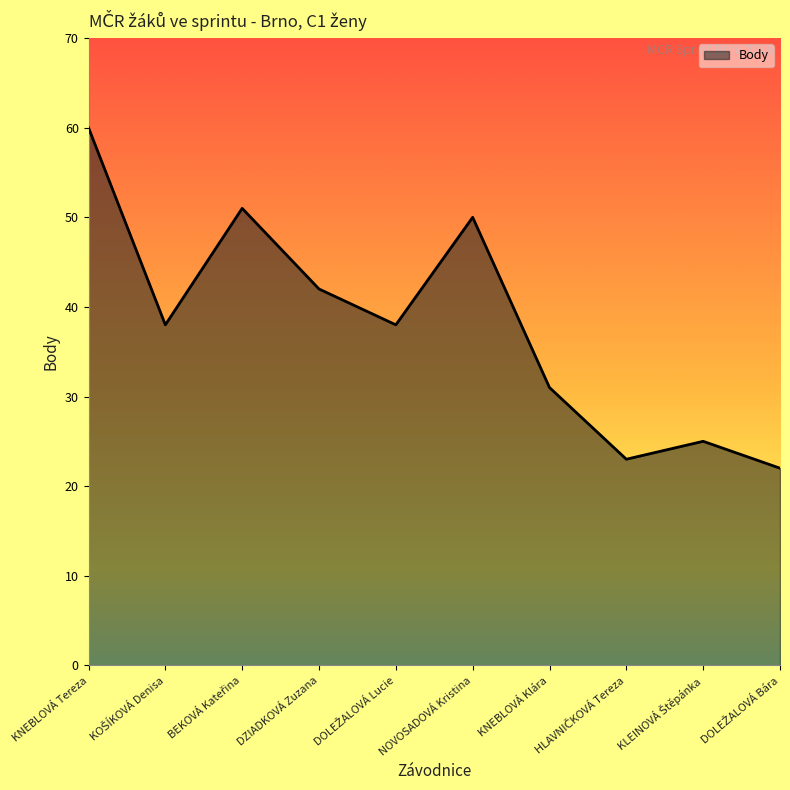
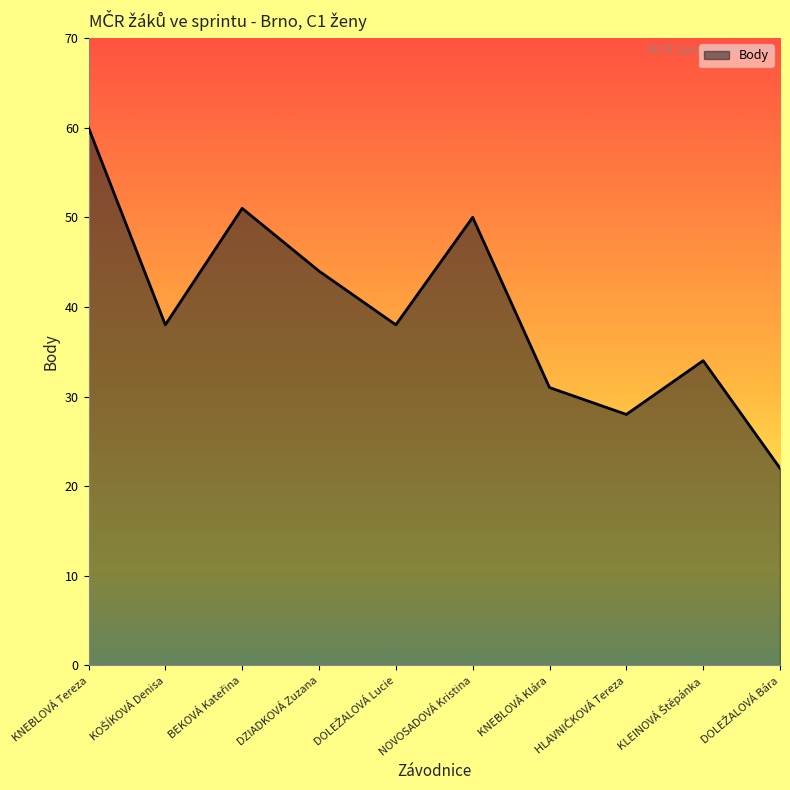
DZIADKOVÁ Zuzana: 42 -> 44
HLAVNIČKOVÁ Tereza: 23 -> 28
KLEINOVÁ Štěpánka: 25 -> 34
